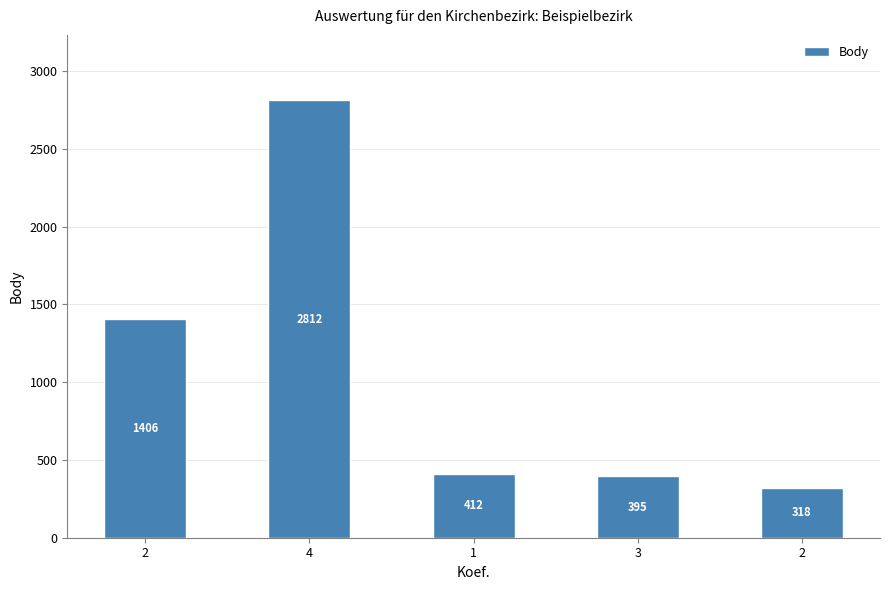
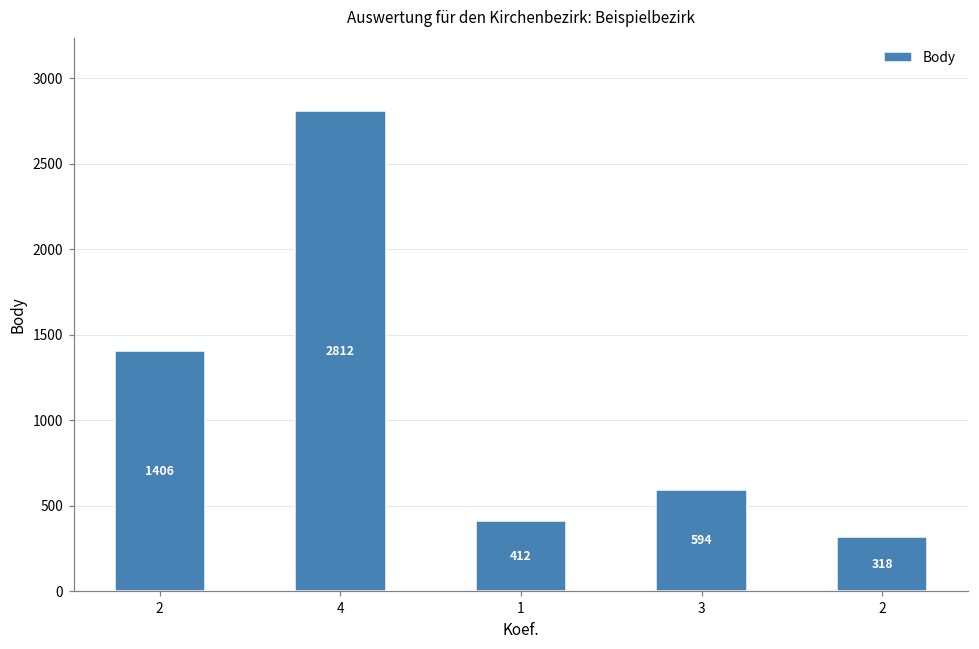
3: 395 -> 594
